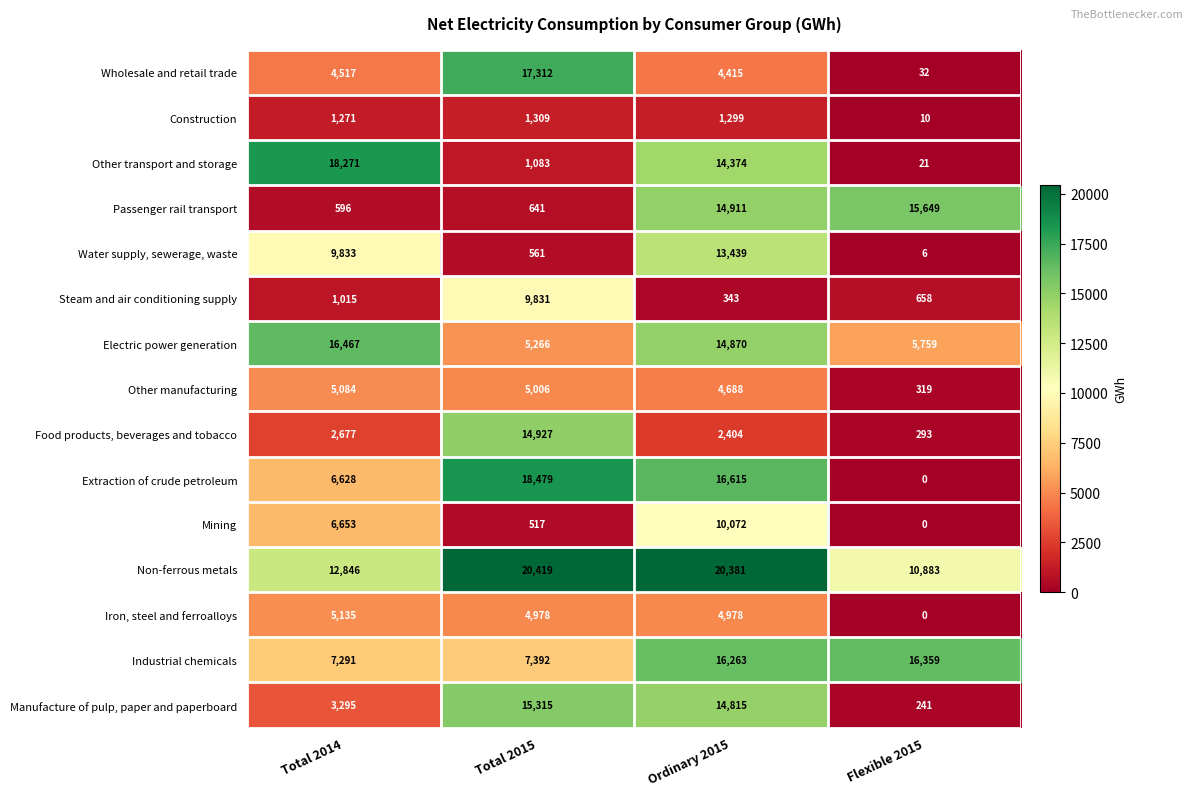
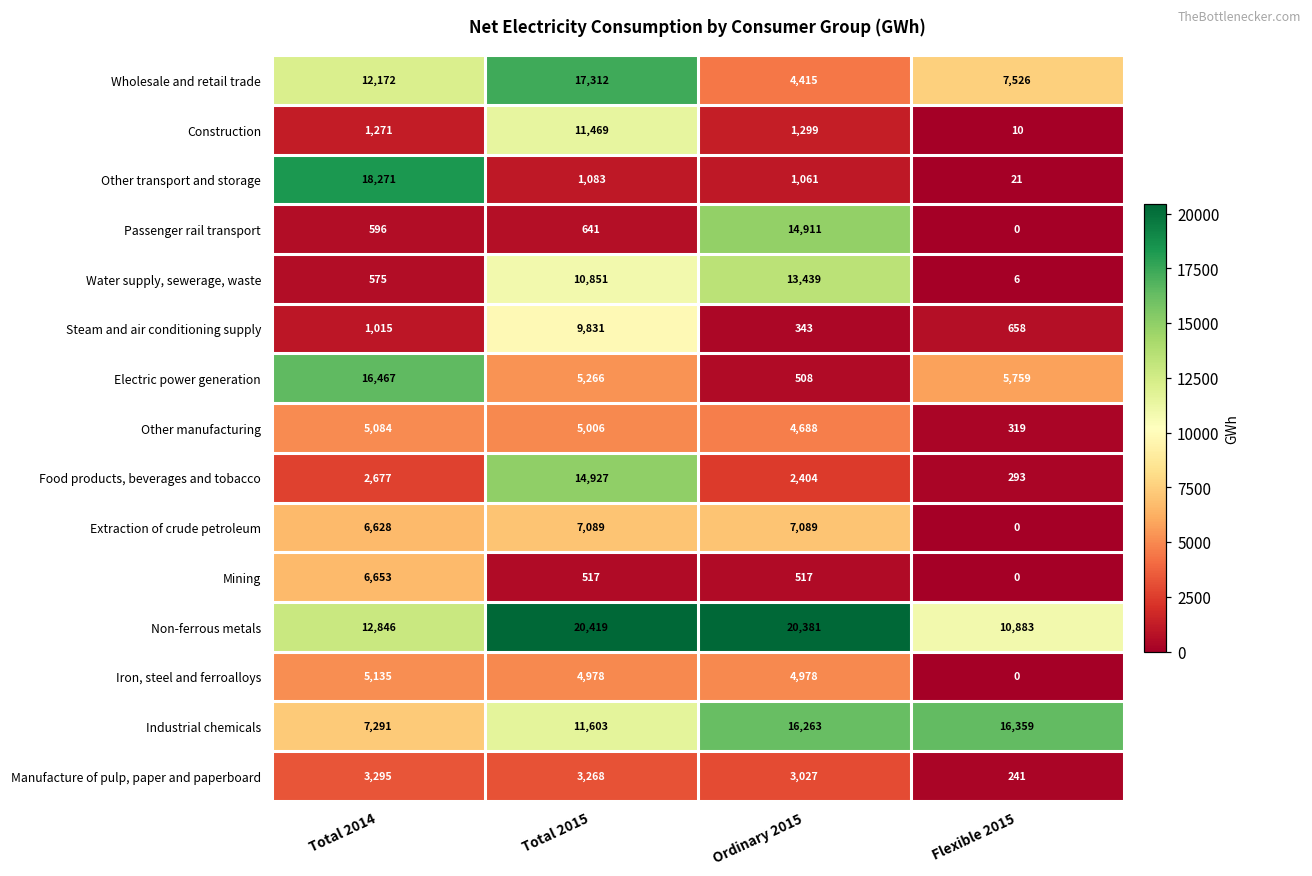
Wholesale and retail trade, Total 2014: 4,517 -> 12,172
Wholesale and retail trade, Flexible 2015: 32 -> 7,526
Construction, Total 2015: 1,309 -> 11,469
Other transport and storage, Ordinary 2015: 14,374 -> 1,061
Passenger rail transport, Flexible 2015: 15,649 -> 0
Water supply, sewerage, waste, Total 2014: 9,833 -> 575
Water supply, sewerage, waste, Total 2015: 561 -> 10,851
Electric power generation, Ordinary 2015: 14,870 -> 508
Extraction of crude petroleum, Total 2015: 18,479 -> 7,089
Extraction of crude petroleum, Ordinary 2015: 16,615 -> 7,089
Mining, Ordinary 2015: 10,072 -> 517
Industrial chemicals, Total 2015: 7,392 -> 11,603
Manufacture of pulp, paper and paperboard, Total 2015: 15,315 -> 3,268
Manufacture of pulp, paper and paperboard, Ordinary 2015: 14,815 -> 3,027
